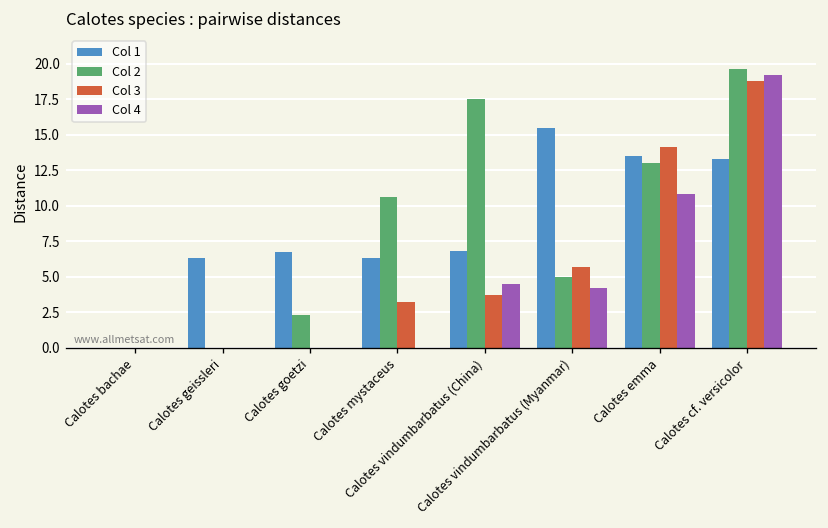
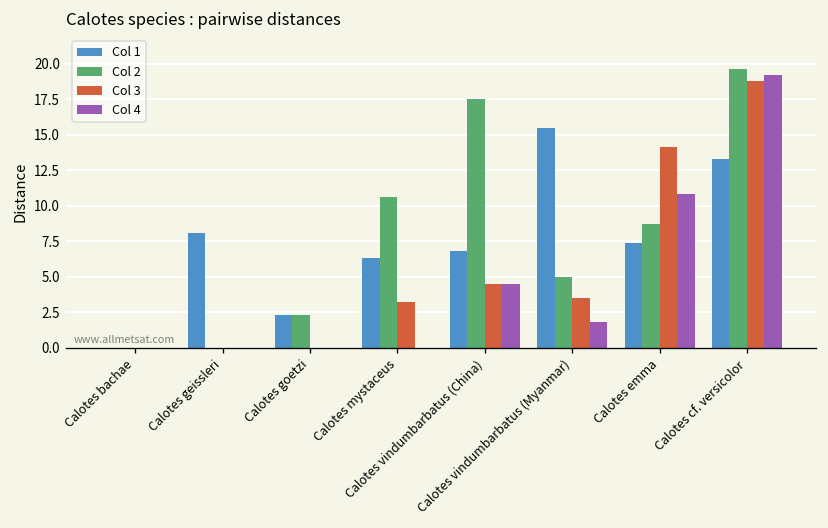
Col 1, Calotes geissleri: 6.3 -> 8.1
Col 1, Calotes goetzi: 6.7 -> 2.3
Col 3, Calotes vindumbarbatus (China): 3.7 -> 4.5
Col 3, Calotes vindumbarbatus (Myanmar): 5.7 -> 3.5
Col 4, Calotes vindumbarbatus (Myanmar): 4.2 -> 1.8
Col 1, Calotes emma: 13.5 -> 7.4
Col 2, Calotes emma: 13.0 -> 8.7
